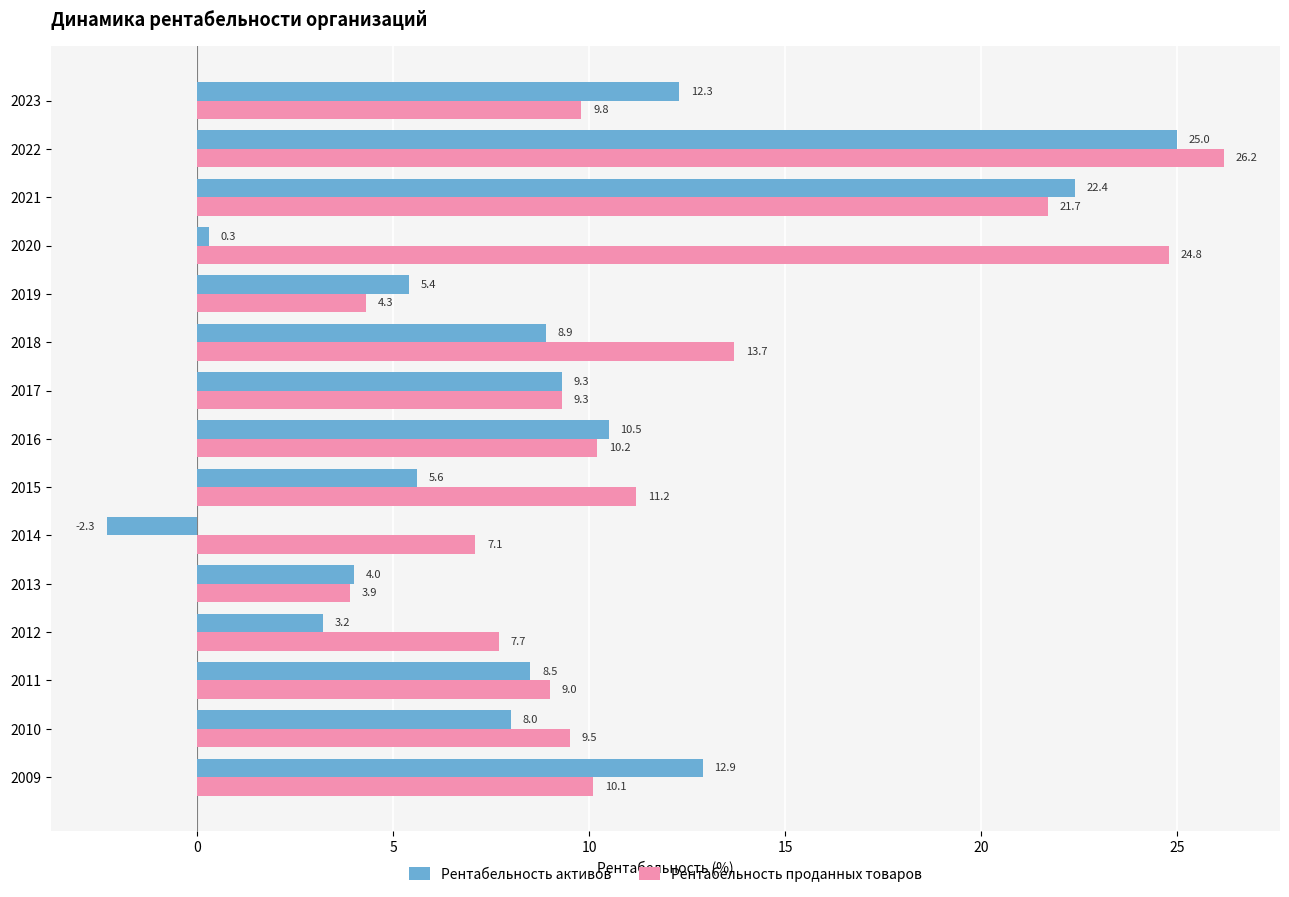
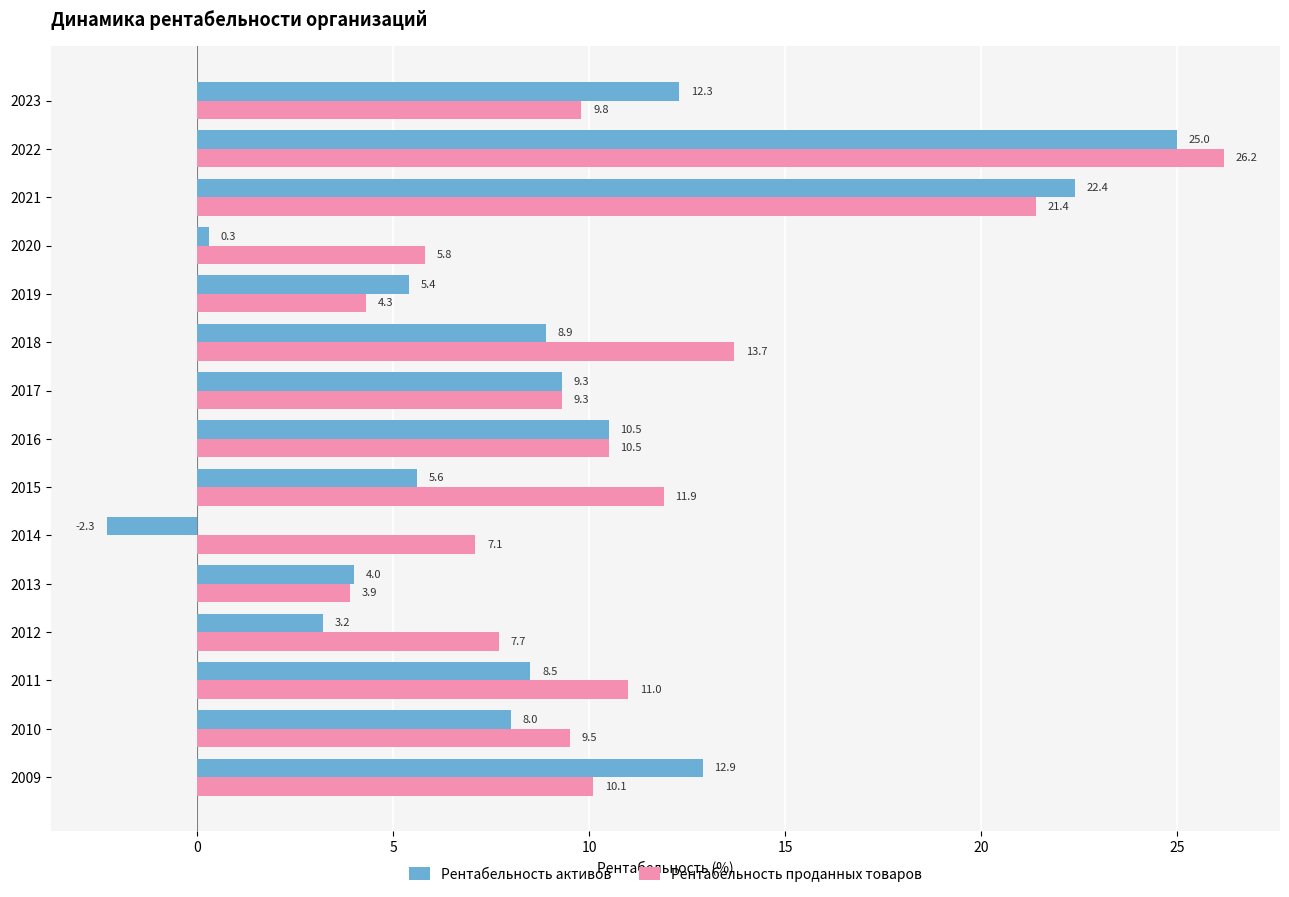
Рентабельность проданных товаров, 2021: 21.7 -> 21.4
Рентабельность проданных товаров, 2020: 24.8 -> 5.8
Рентабельность проданных товаров, 2016: 10.2 -> 10.5
Рентабельность проданных товаров, 2015: 11.2 -> 11.9
Рентабельность проданных товаров, 2011: 9.0 -> 11.0
